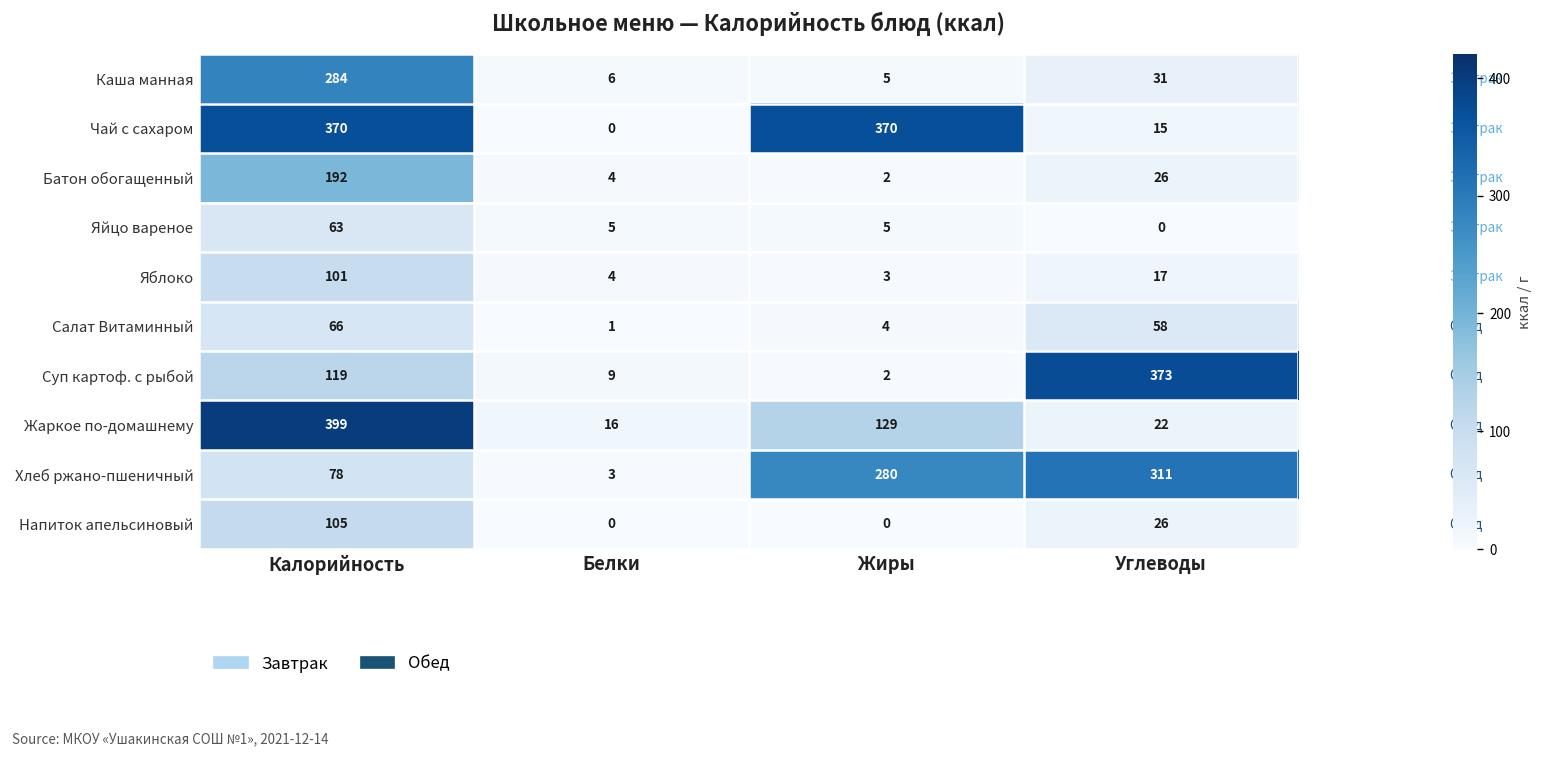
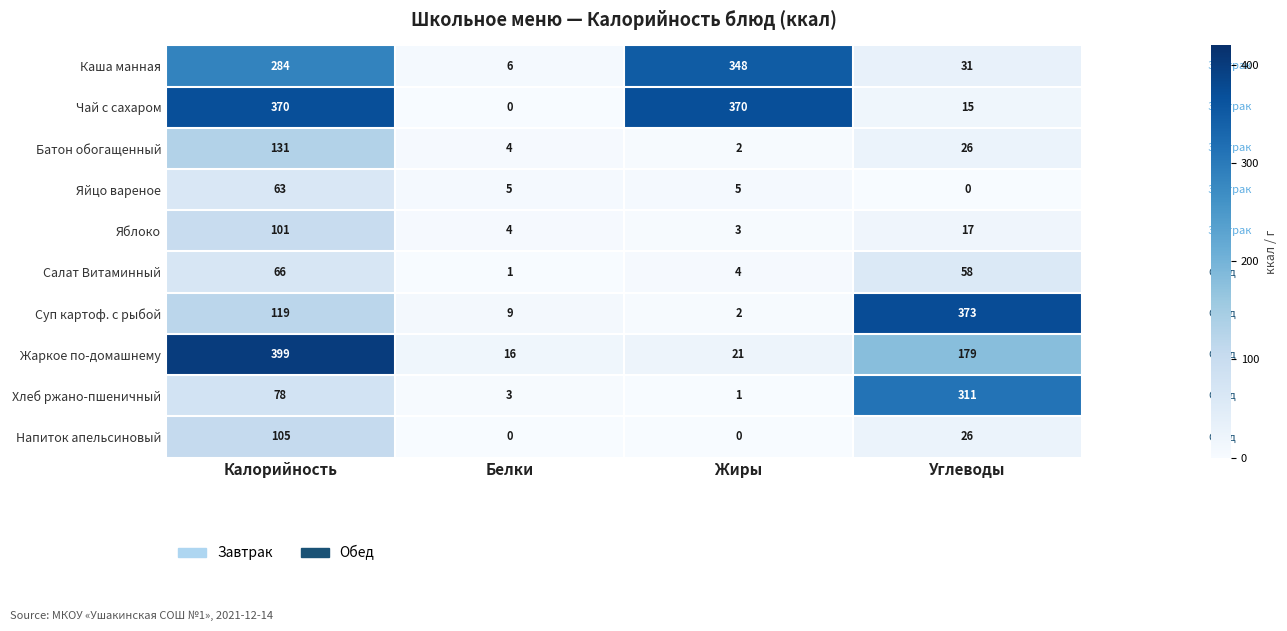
Каша манная, Жиры: 5 -> 348
Батон обогащенный, Калорийность: 192 -> 131
Жаркое по-домашнему, Жиры: 129 -> 21
Жаркое по-домашнему, Углеводы: 22 -> 179
Хлеб ржано-пшеничный, Жиры: 280 -> 1
